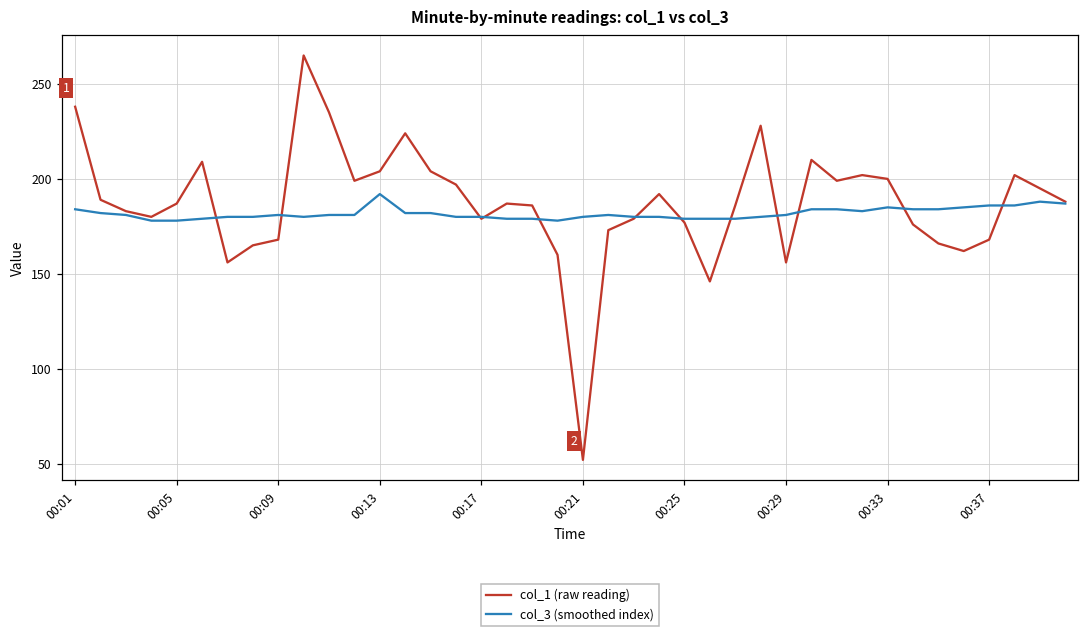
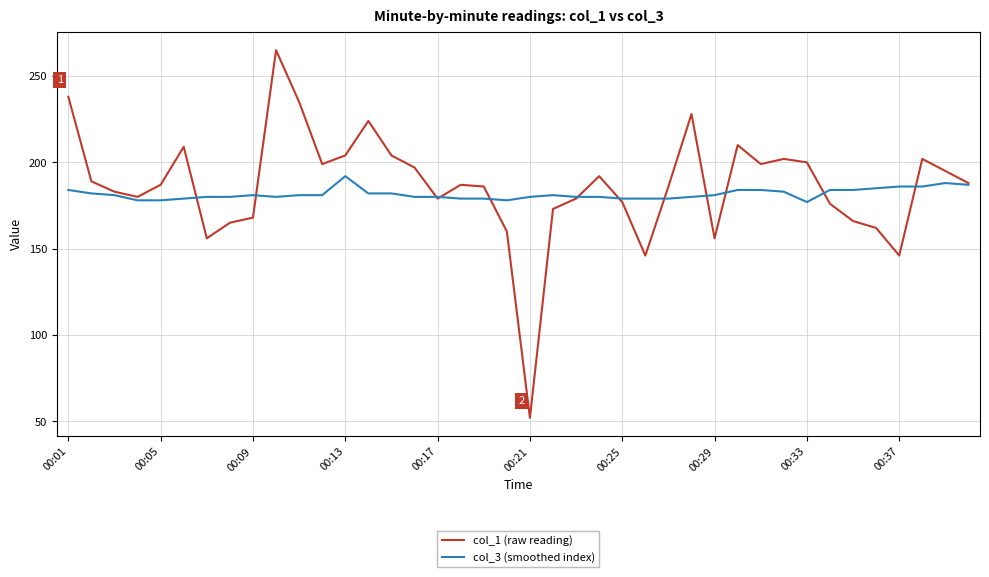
col_3 (smoothed index), 00:33: 185 -> 177
col_1 (raw reading), 00:37: 168 -> 146
